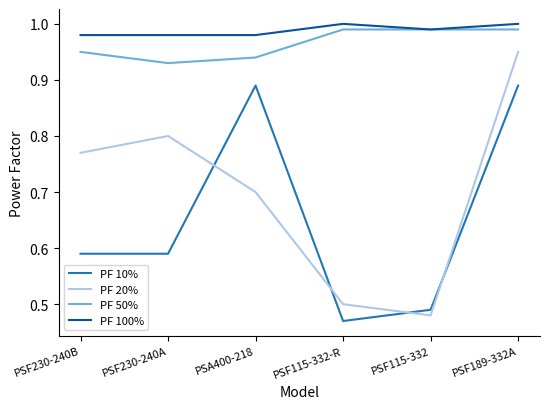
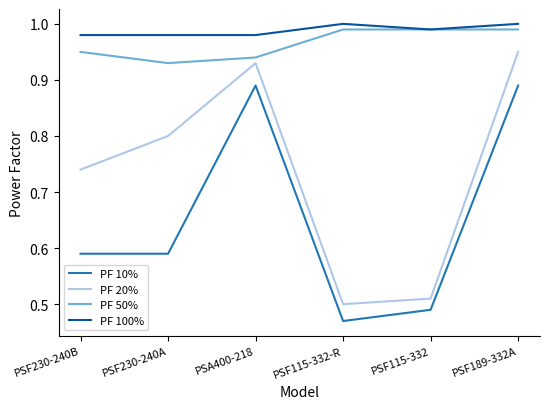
PF 20%, PSF230-240B: 0.77 -> 0.74
PF 20%, PSA400-218: 0.70 -> 0.93
PF 20%, PSF115-332: 0.48 -> 0.51
